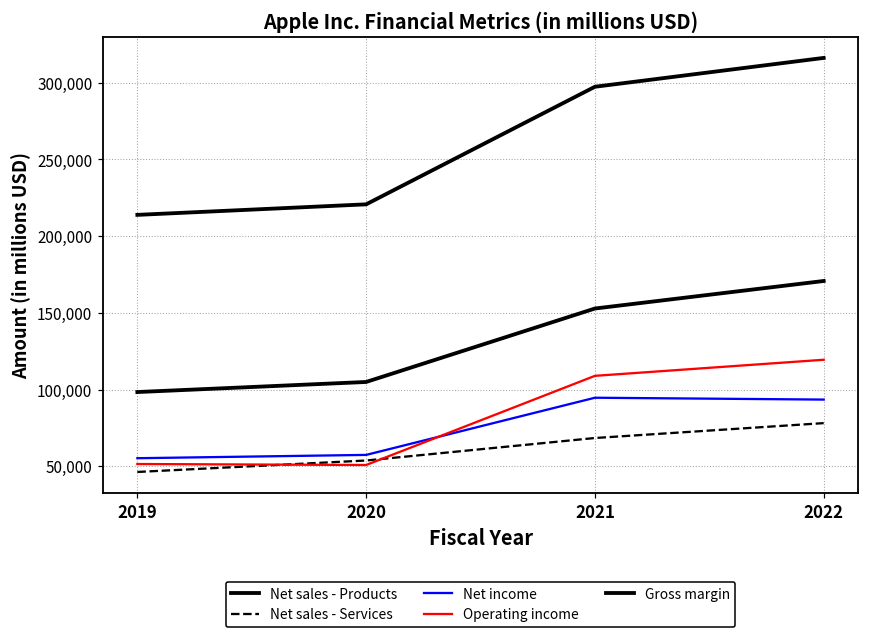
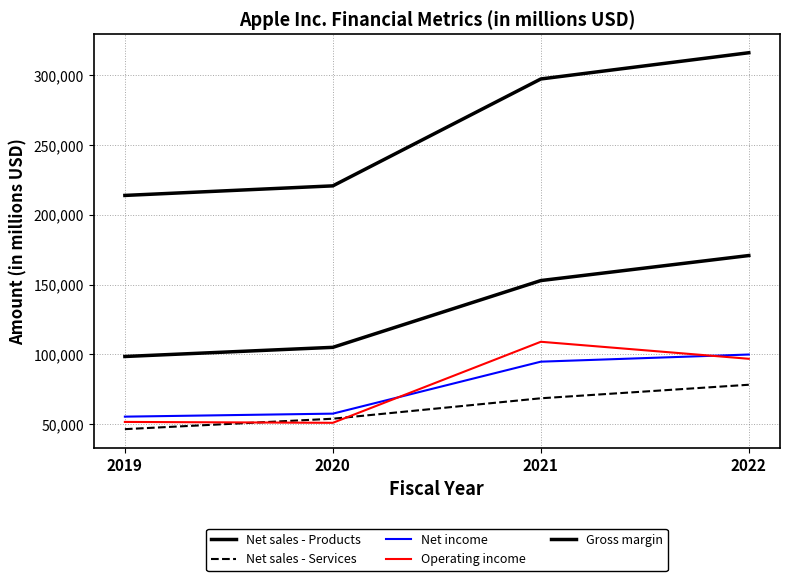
Net income, 2022: 93,000 -> 100,000
Operating income, 2022: 119,000 -> 97,000
